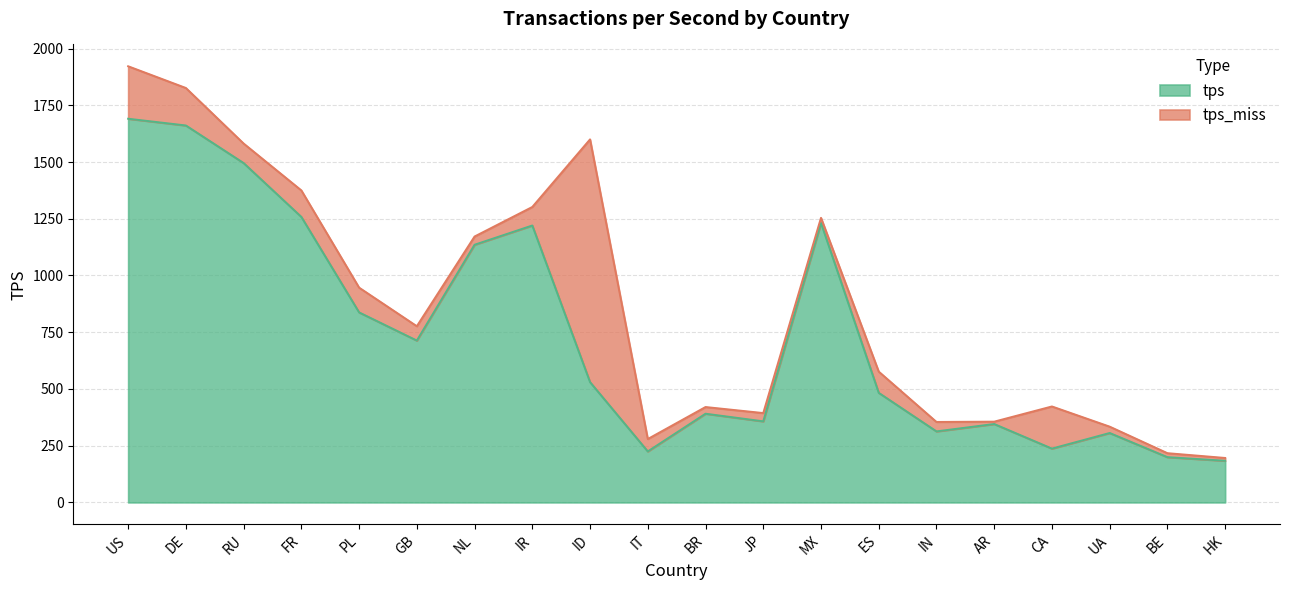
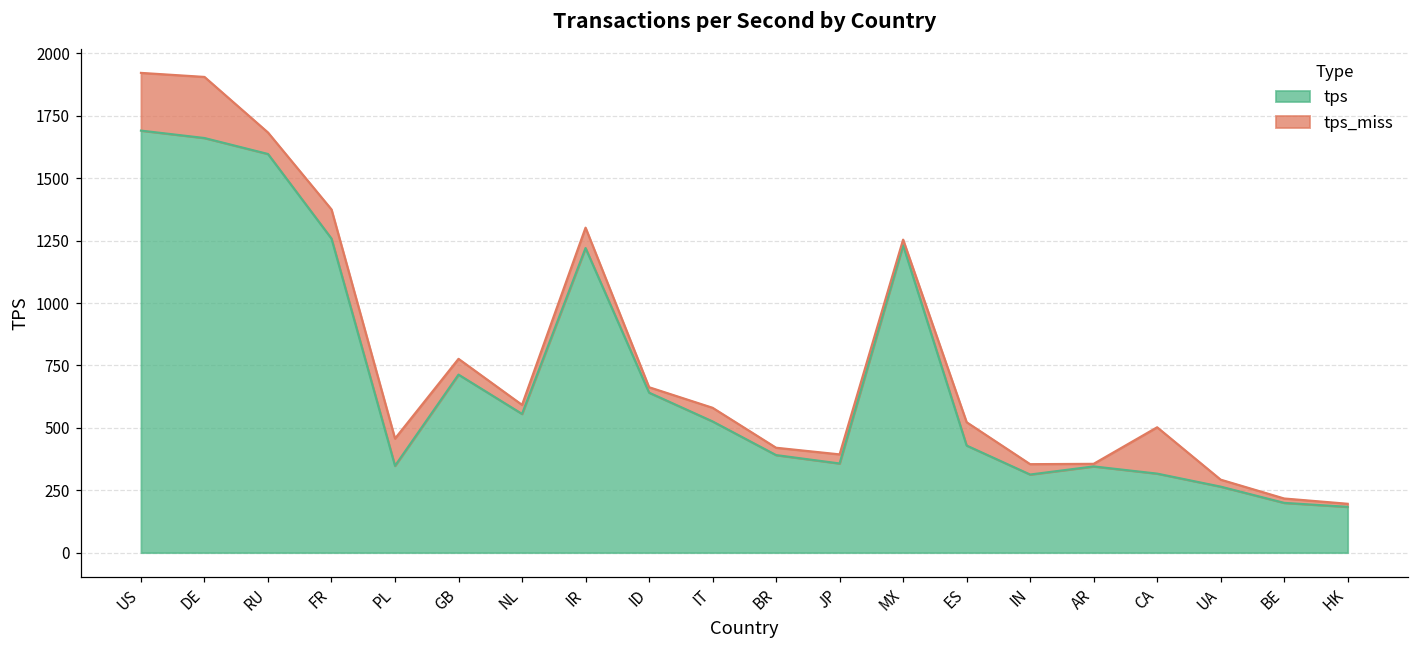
tps_miss, DE: 170 -> 240
tps, RU: 1500 -> 1600
tps, PL: 840 -> 350
tps, NL: 1140 -> 560
tps, ID: 530 -> 640
tps_miss, ID: 1070 -> 20
tps, IT: 220 -> 530
tps, ES: 480 -> 430
tps, CA: 240 -> 320
tps, UA: 310 -> 260
